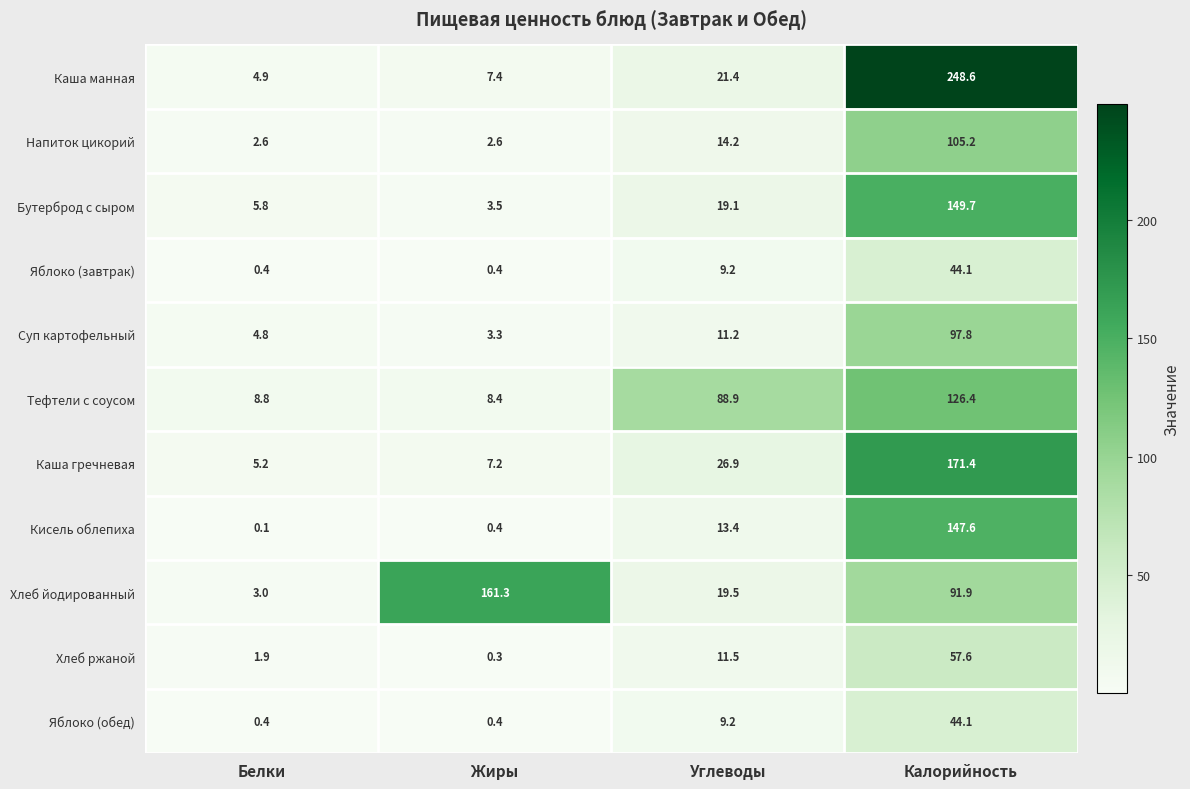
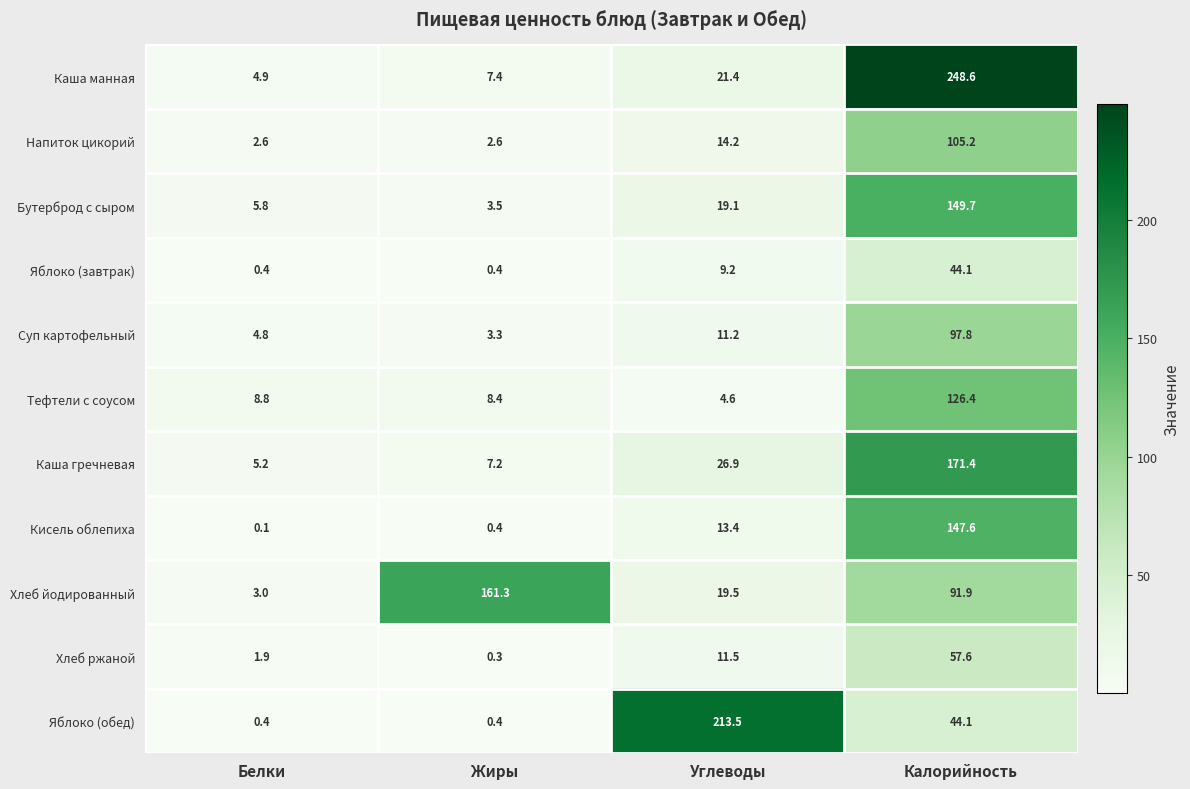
Тефтели с соусом, Углеводы: 88.9 -> 4.6
Яблоко (обед), Углеводы: 9.2 -> 213.5
